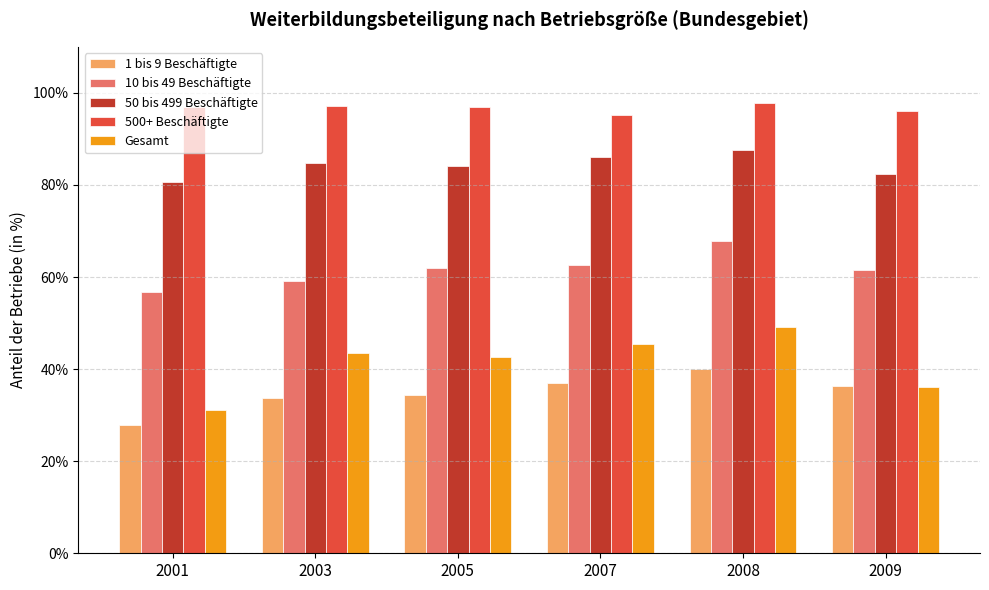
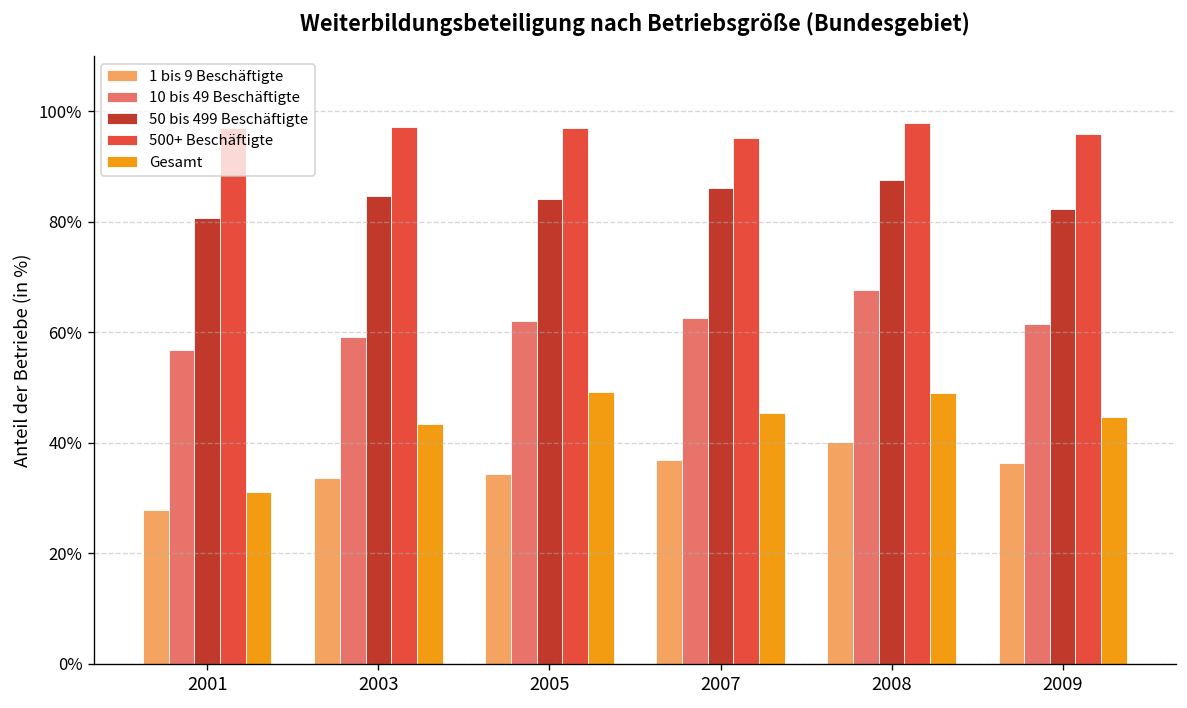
Gesamt, 2005: 43% -> 49%
Gesamt, 2009: 36% -> 45%
